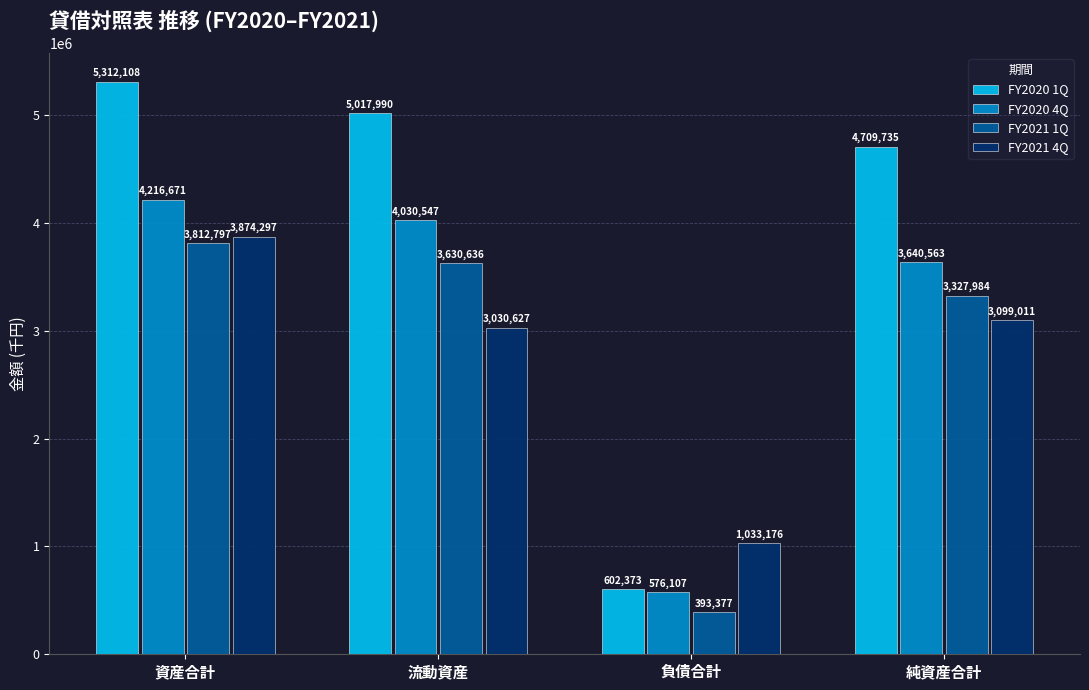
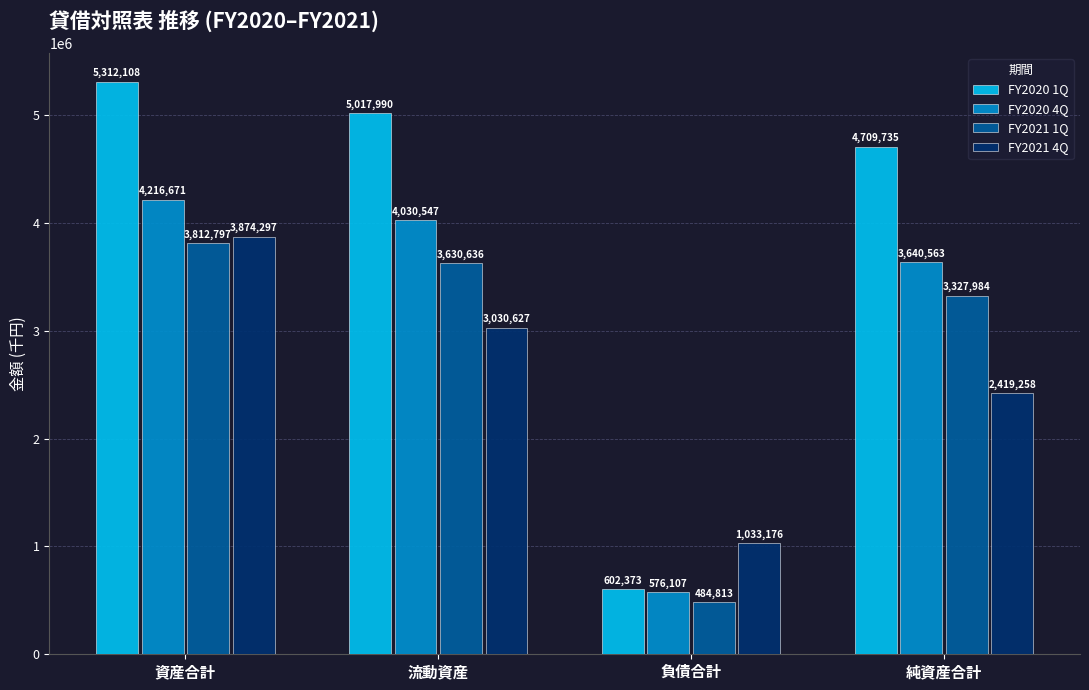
FY2021 1Q, 負債合計: 393,377 -> 484,813
FY2021 4Q, 純資産合計: 3,099,011 -> 2,419,258
